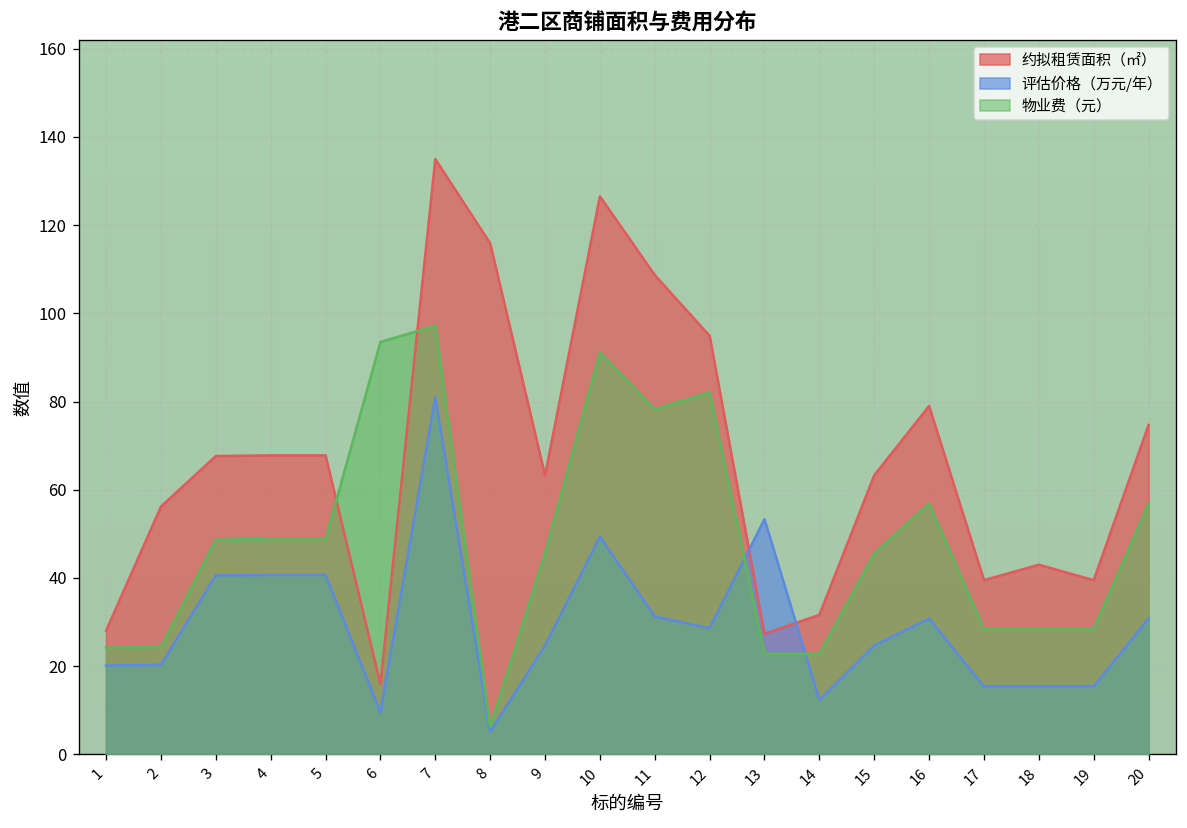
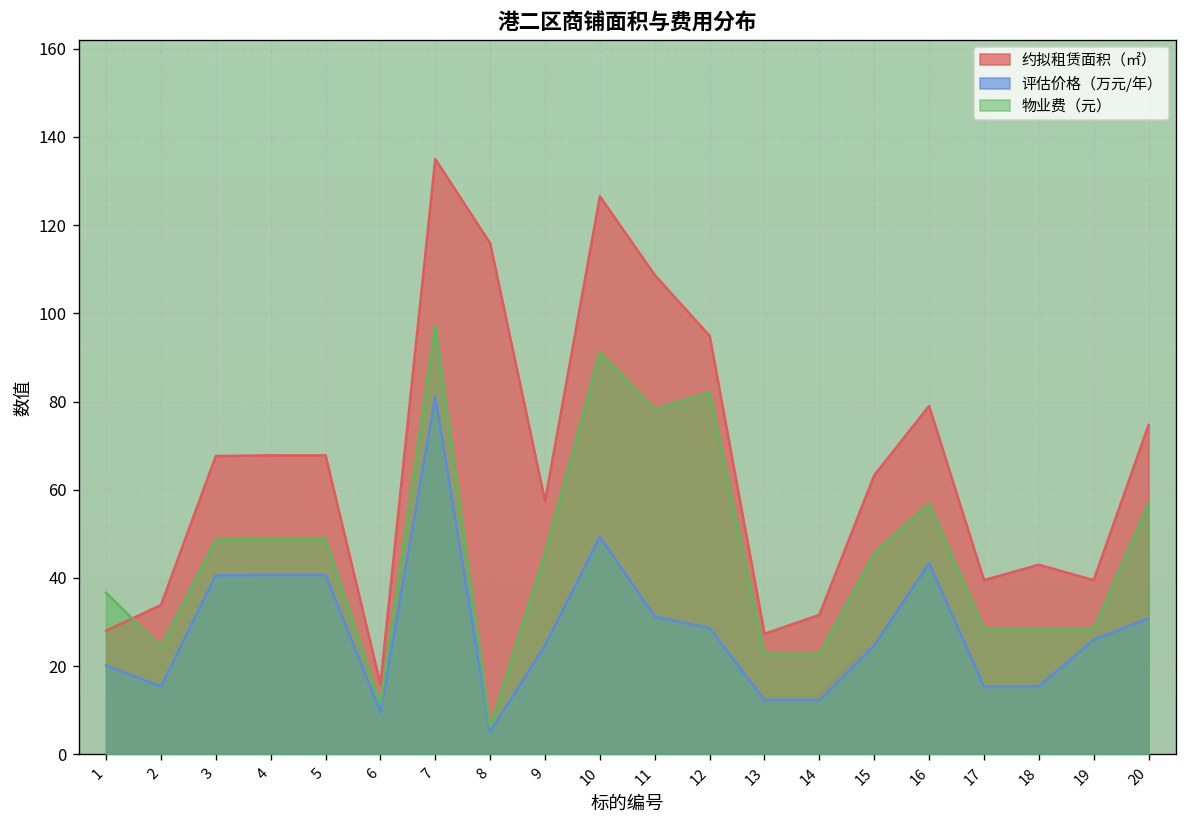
物业费（元）, 1: 24 -> 37
约拟租赁面积（㎡）, 2: 56 -> 34
评估价格（万元/年）, 2: 20 -> 15
物业费（元）, 6: 94 -> 11
约拟租赁面积（㎡）, 9: 63 -> 57
评估价格（万元/年）, 13: 53 -> 12
评估价格（万元/年）, 16: 31 -> 43
评估价格（万元/年）, 19: 15 -> 26
